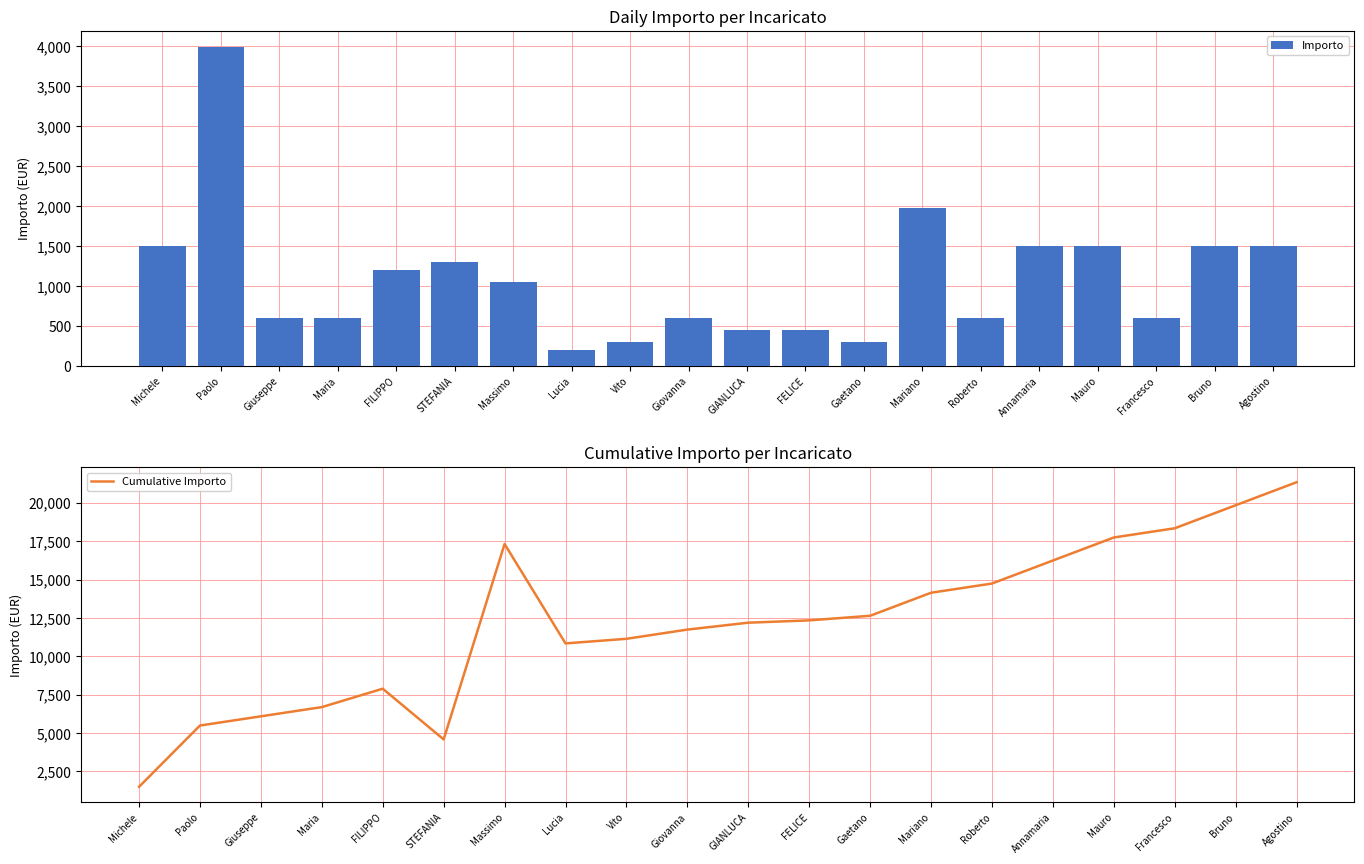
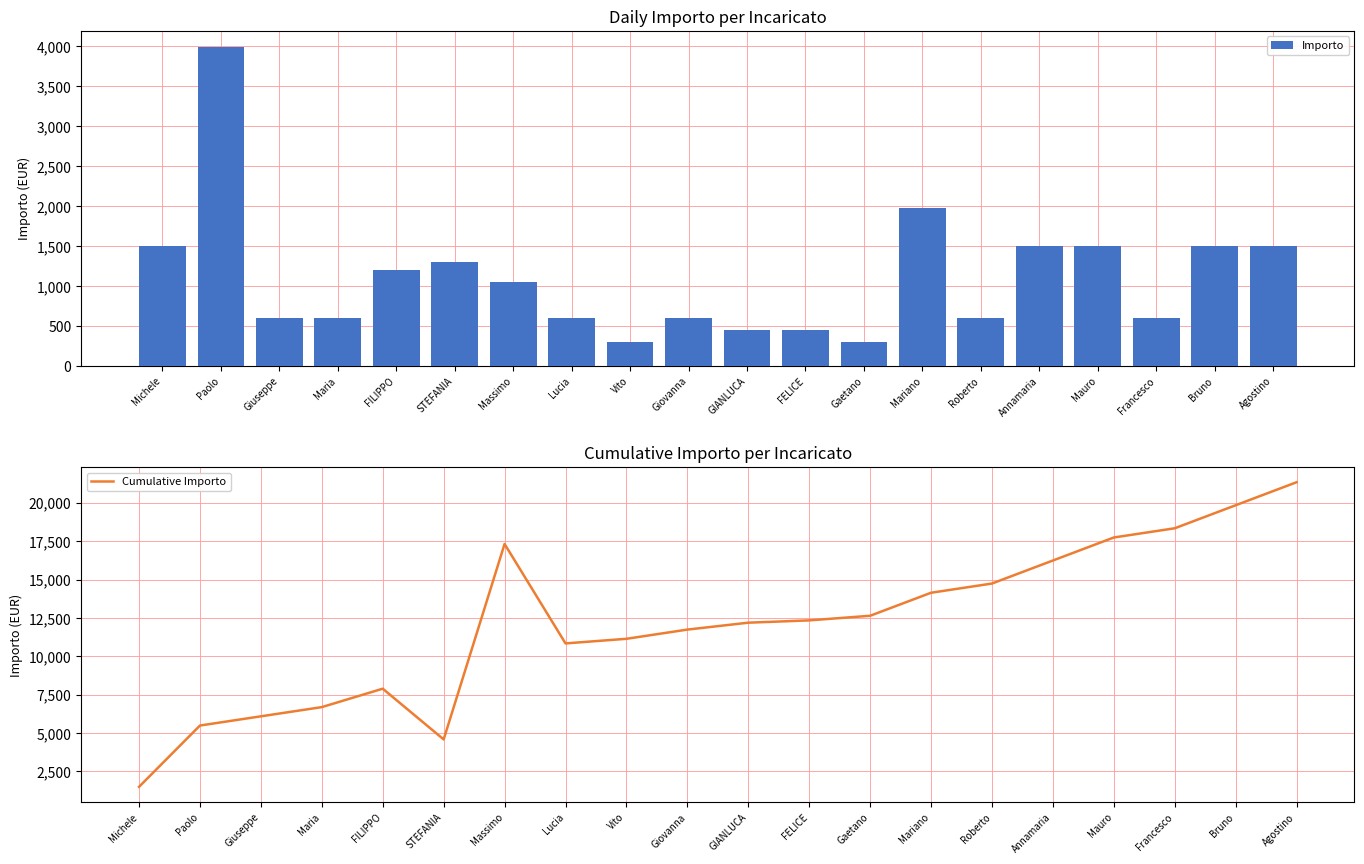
Daily Importo per Incaricato, Lucia: 200 -> 600
